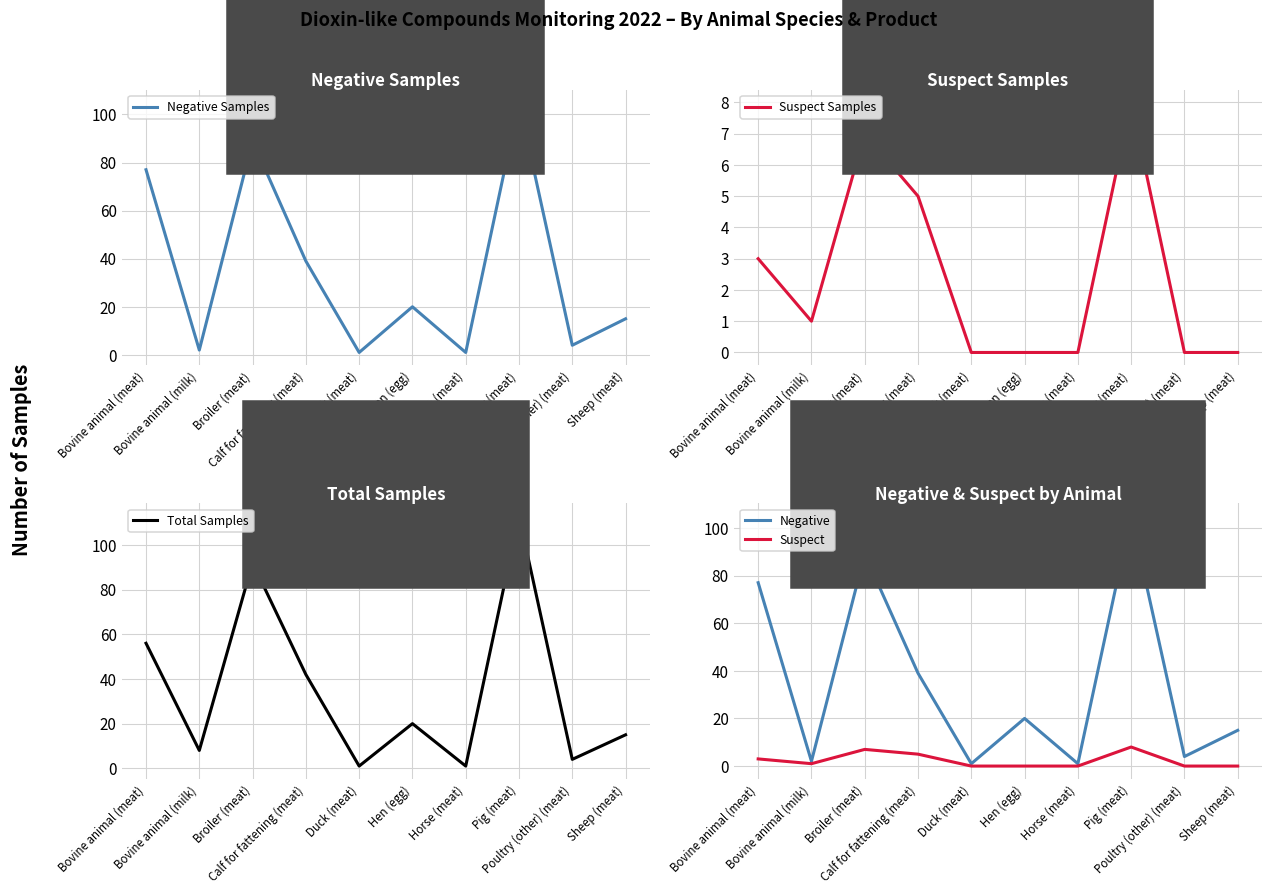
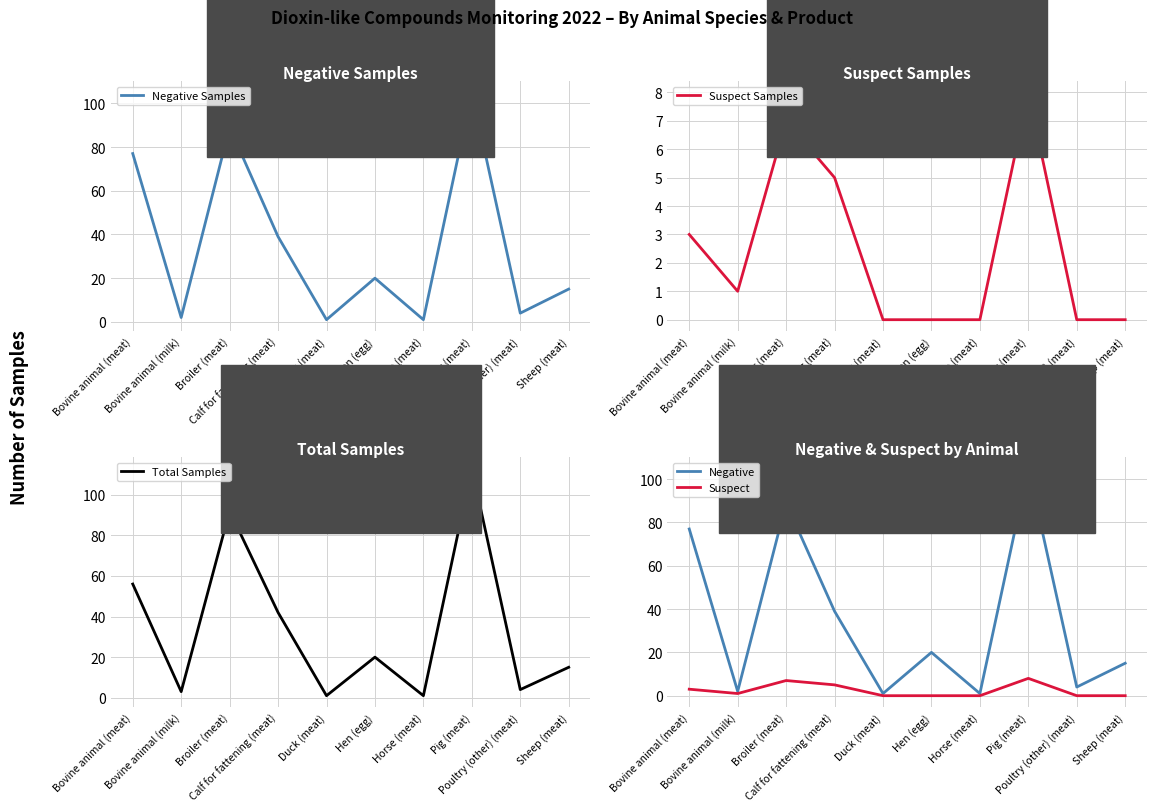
Total Samples, Bovine animal (milk): 8 -> 3
